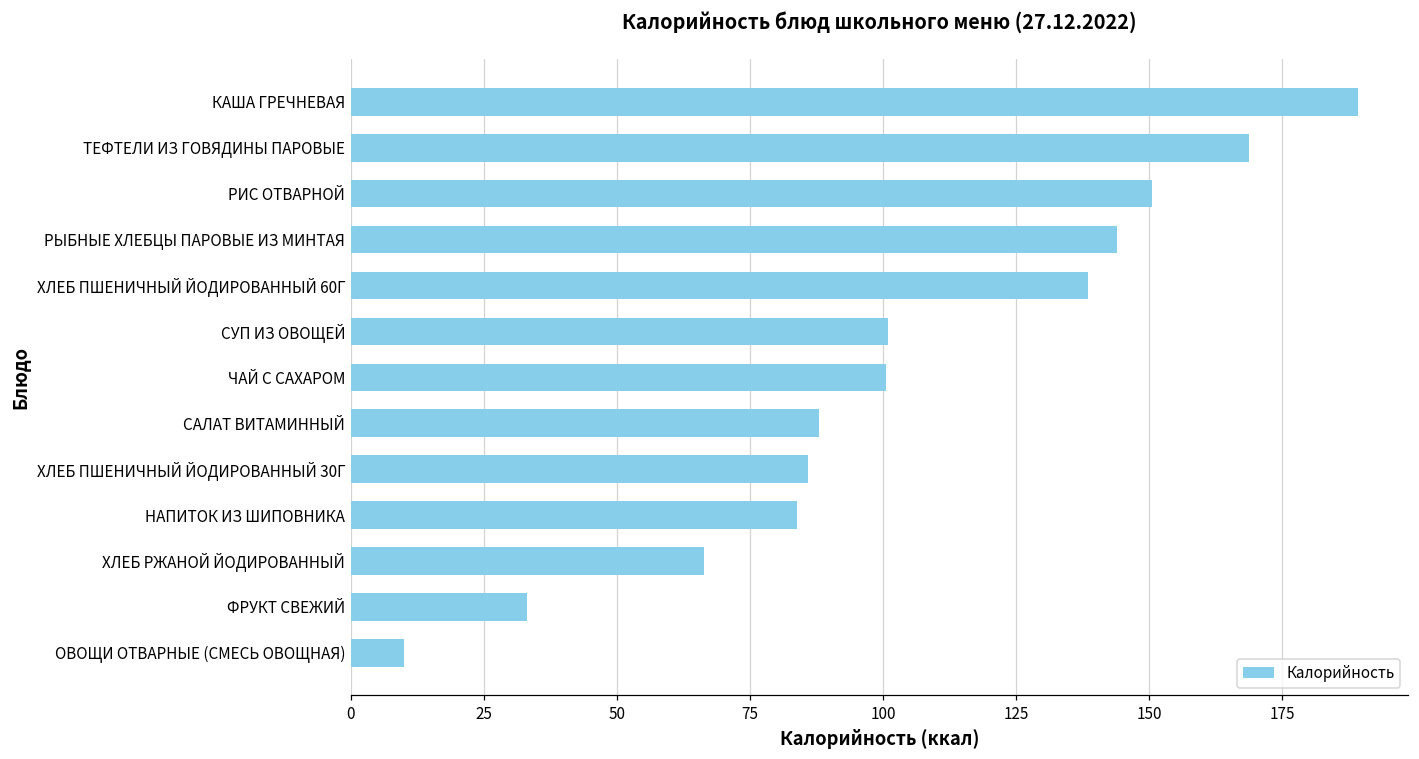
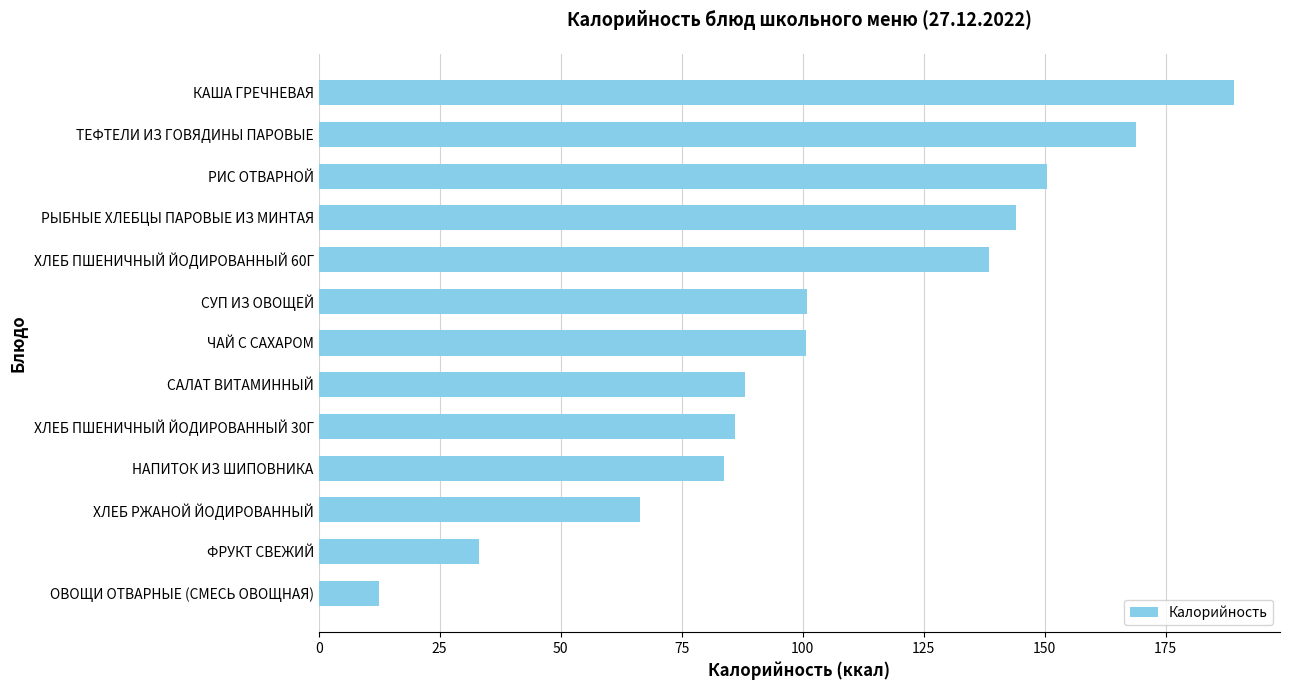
ОВОЩИ ОТВАРНЫЕ (СМЕСЬ ОВОЩНАЯ): 10 -> 12
